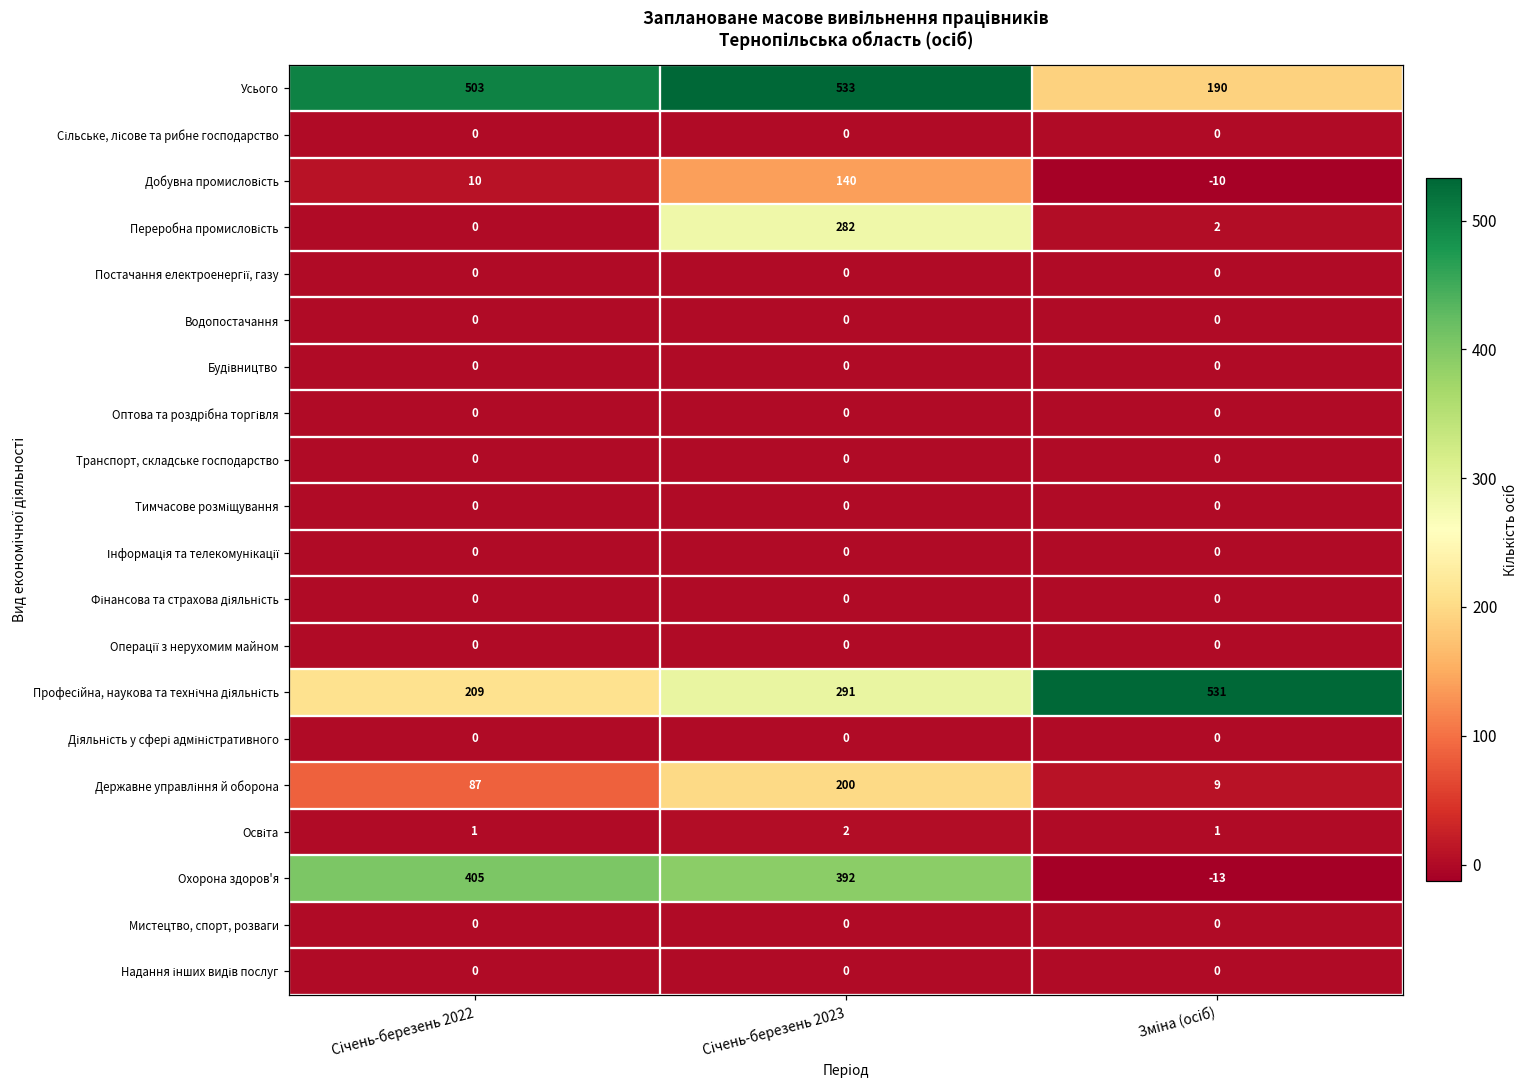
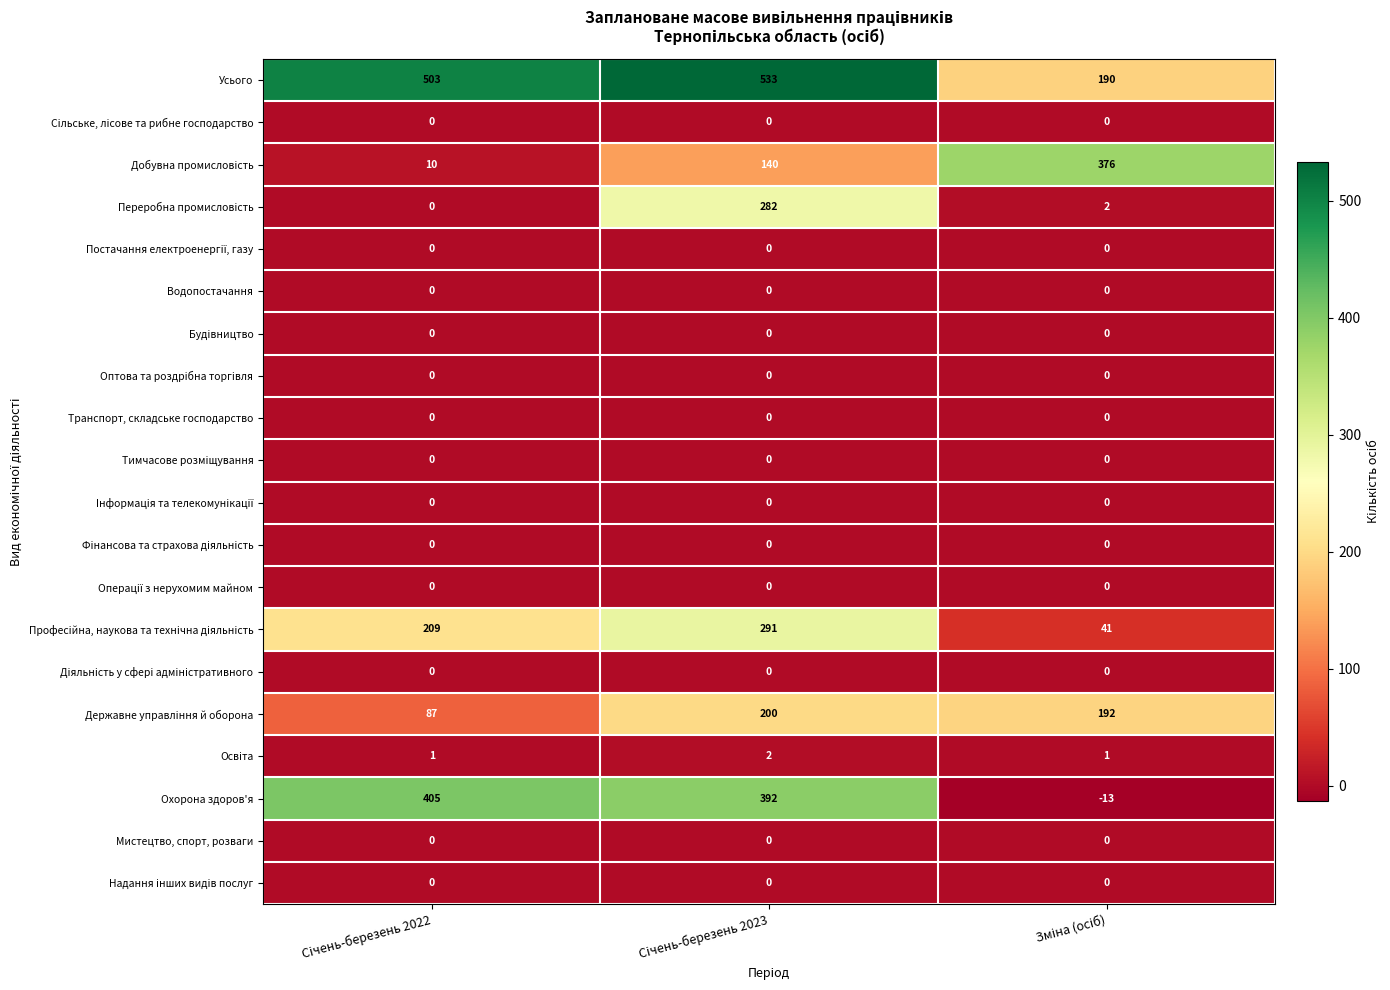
Добувна промисловість, Зміна (осіб): -10 -> 376
Професійна, наукова та технічна діяльність, Зміна (осіб): 531 -> 41
Державне управління й оборона, Зміна (осіб): 9 -> 192
